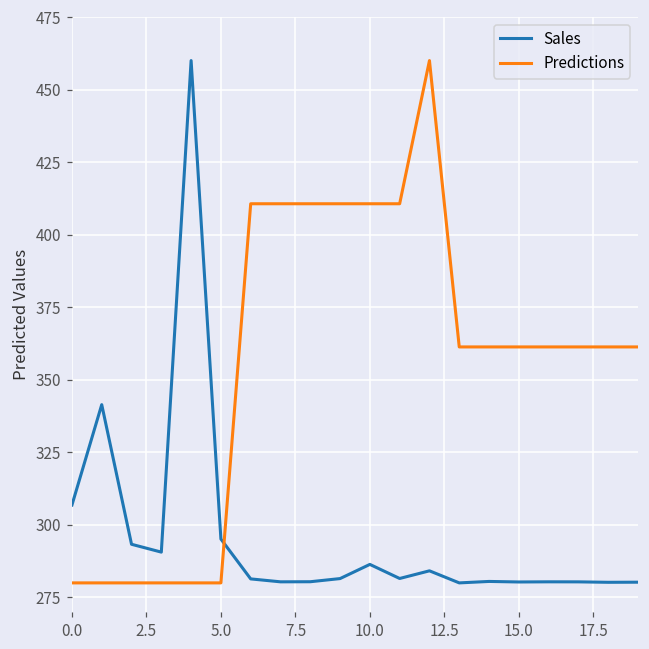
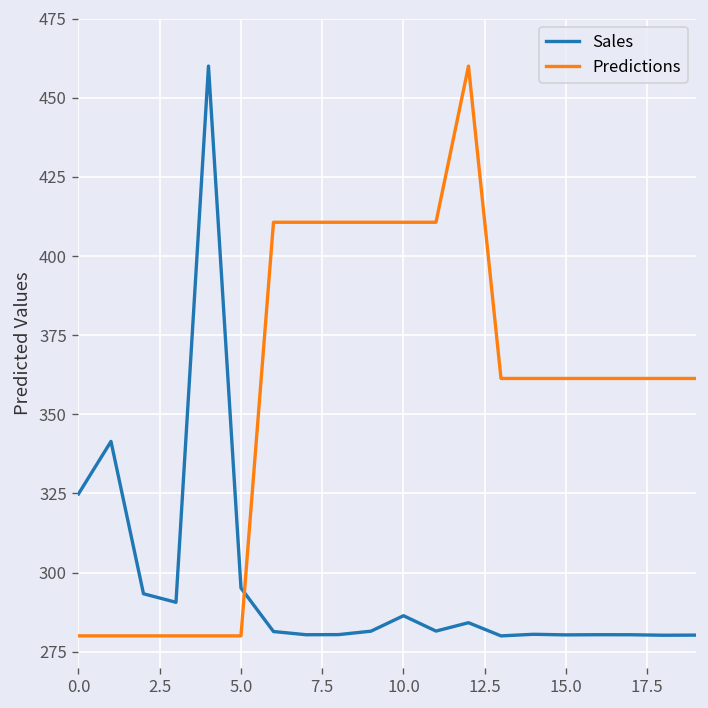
Sales, 0.0: 307 -> 325
